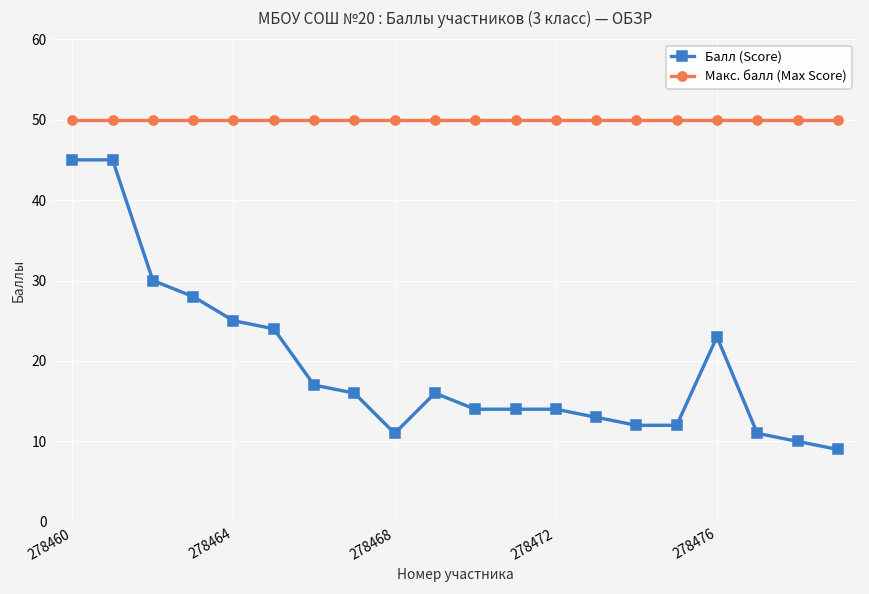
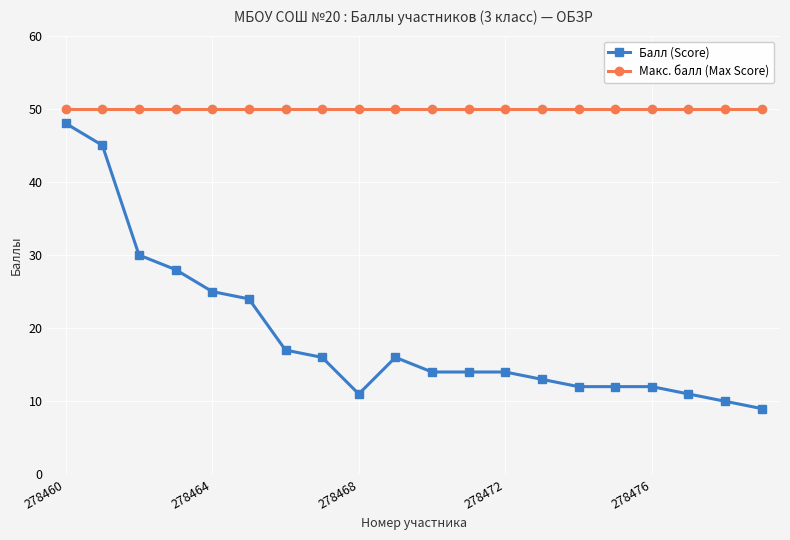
Балл (Score), 278460: 45 -> 48
Балл (Score), 278476: 23 -> 12
